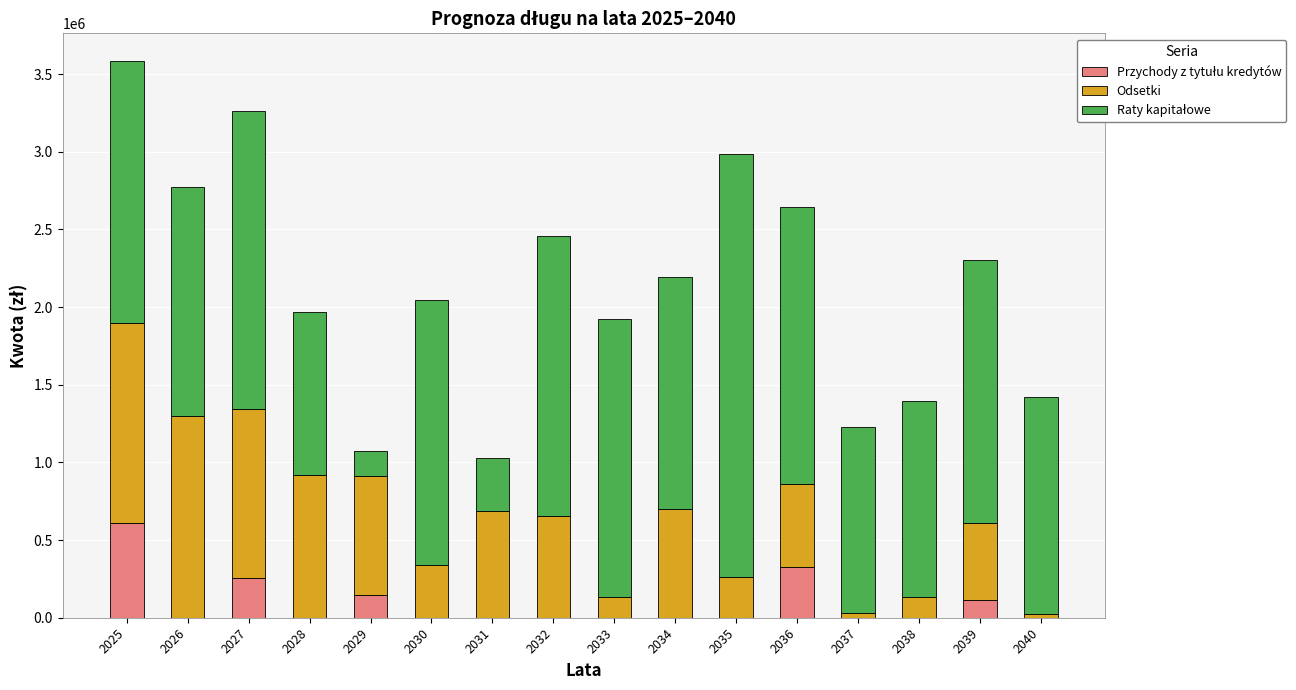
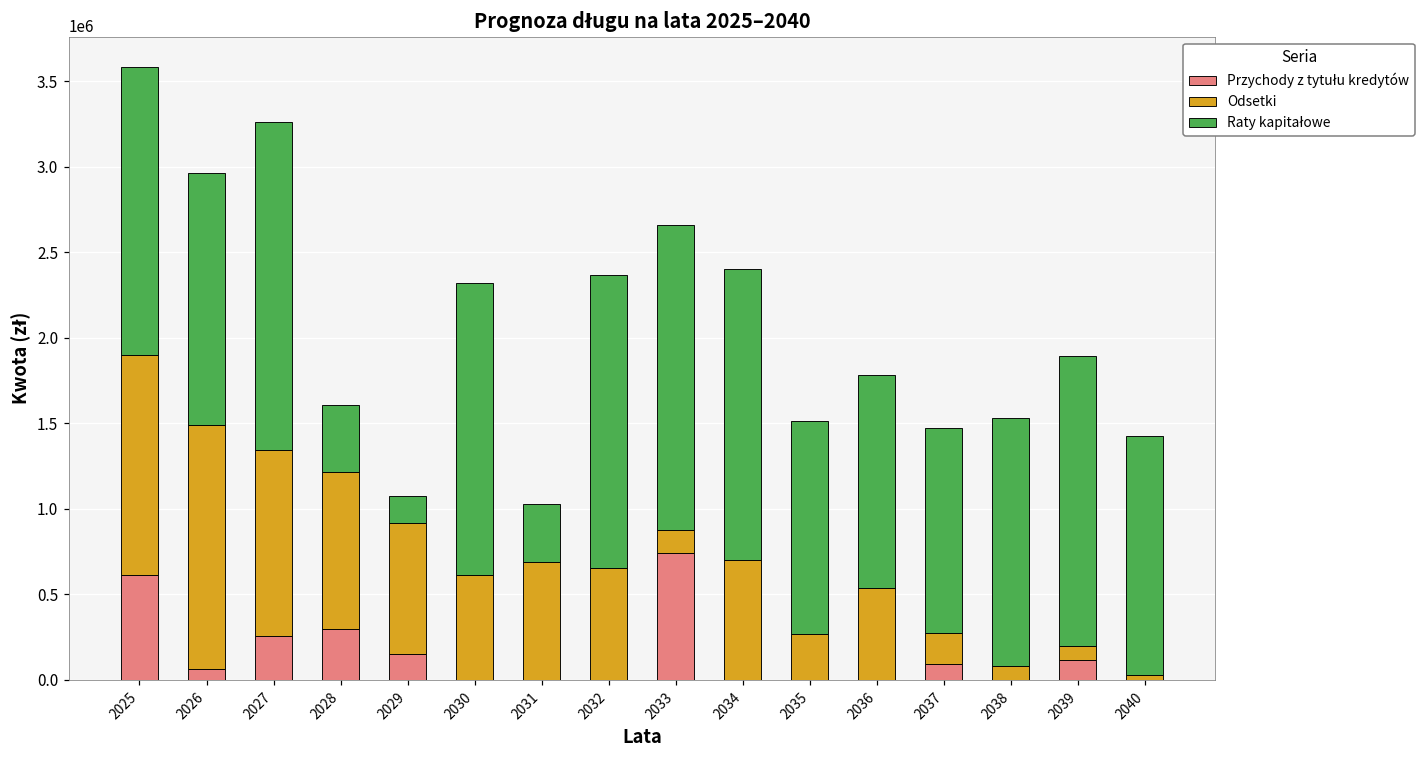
Przychody z tytułu kredytów, 2026: 0 -> 60000
Odsetki, 2026: 1300000 -> 1430000
Przychody z tytułu kredytów, 2028: 0 -> 300000
Raty kapitałowe, 2028: 1050000 -> 390000
Odsetki, 2030: 340000 -> 610000
Raty kapitałowe, 2032: 1810000 -> 1710000
Przychody z tytułu kredytów, 2033: 0 -> 740000
Raty kapitałowe, 2034: 1490000 -> 1700000
Raty kapitałowe, 2035: 2720000 -> 1250000
Przychody z tytułu kredytów, 2036: 320000 -> 0
Raty kapitałowe, 2036: 1780000 -> 1250000
Przychody z tytułu kredytów, 2037: 0 -> 90000
Odsetki, 2037: 30000 -> 180000
Odsetki, 2038: 130000 -> 80000
Raty kapitałowe, 2038: 1260000 -> 1450000
Odsetki, 2039: 490000 -> 80000
